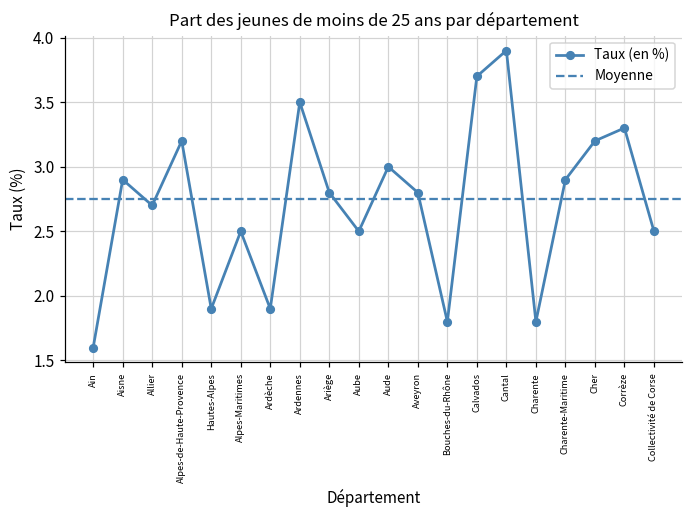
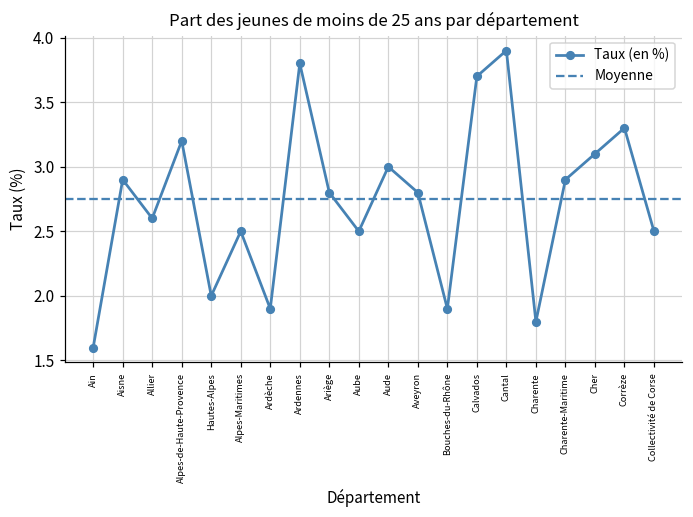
Allier: 2.7 -> 2.6
Hautes-Alpes: 1.9 -> 2.0
Ardennes: 3.5 -> 3.8
Bouches-du-Rhône: 1.8 -> 1.9
Cher: 3.2 -> 3.1
